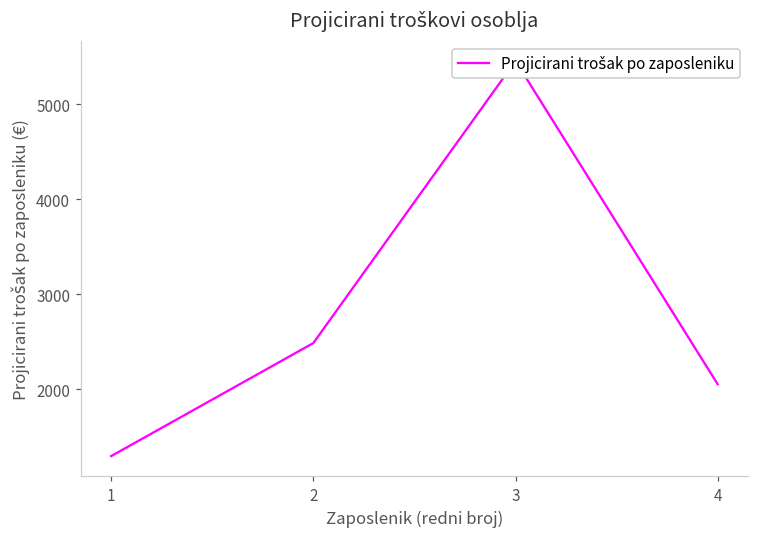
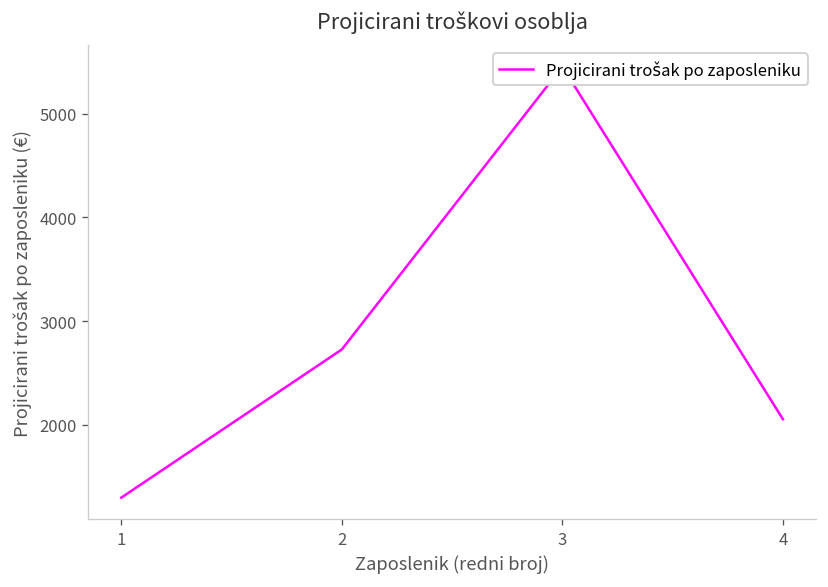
2: 2500 -> 2700
